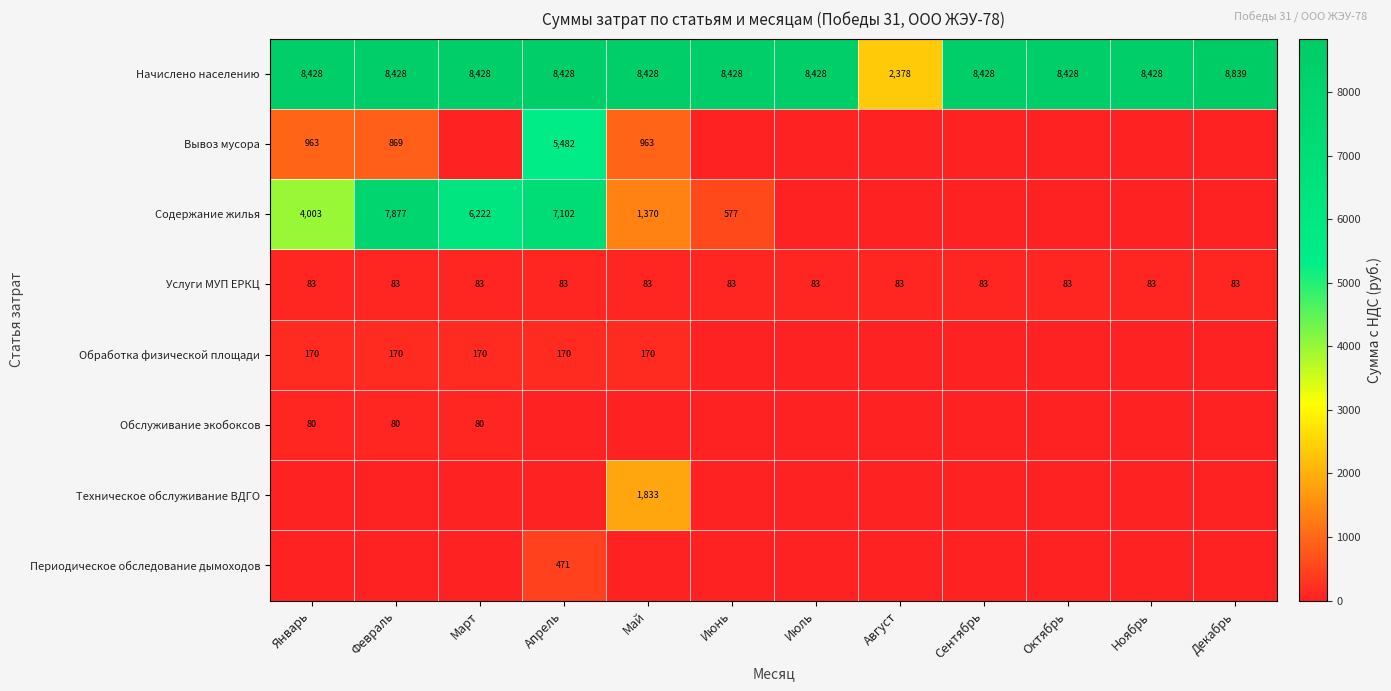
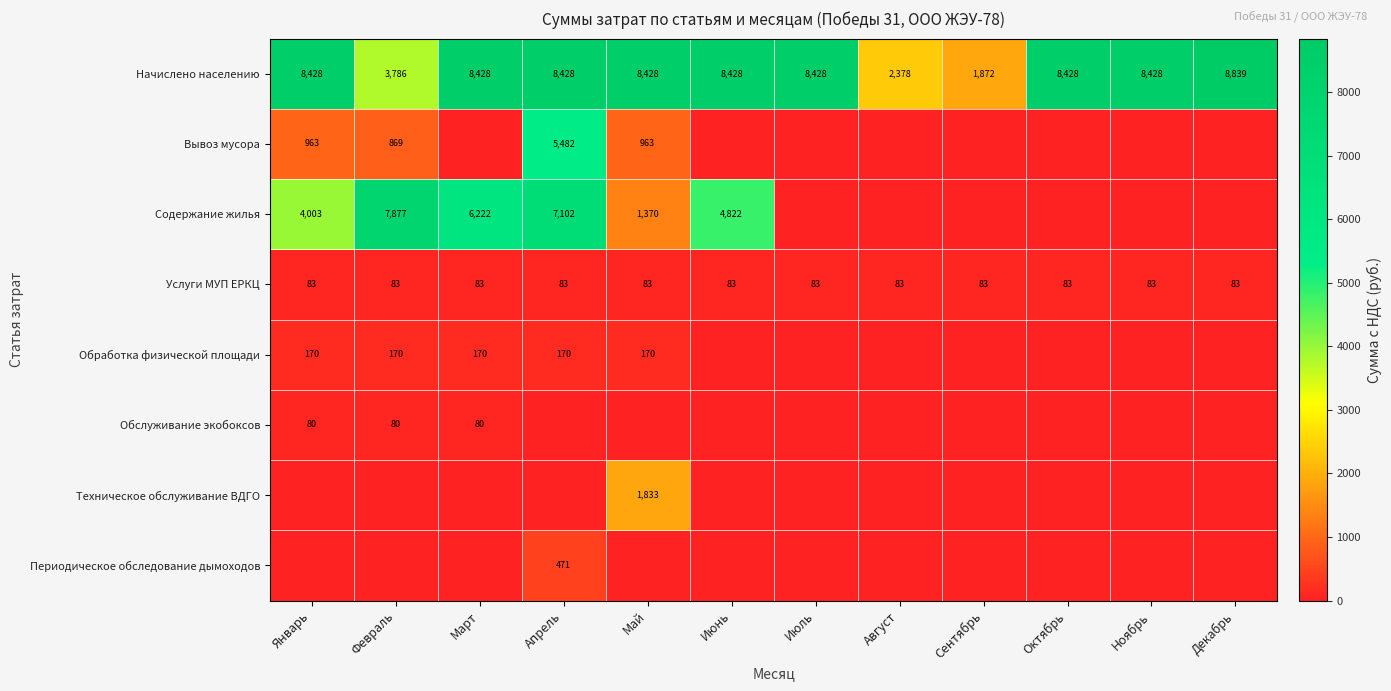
Начислено населению, Февраль: 8,428 -> 3,786
Начислено населению, Сентябрь: 8,428 -> 1,872
Содержание жилья, Июнь: 577 -> 4,822
